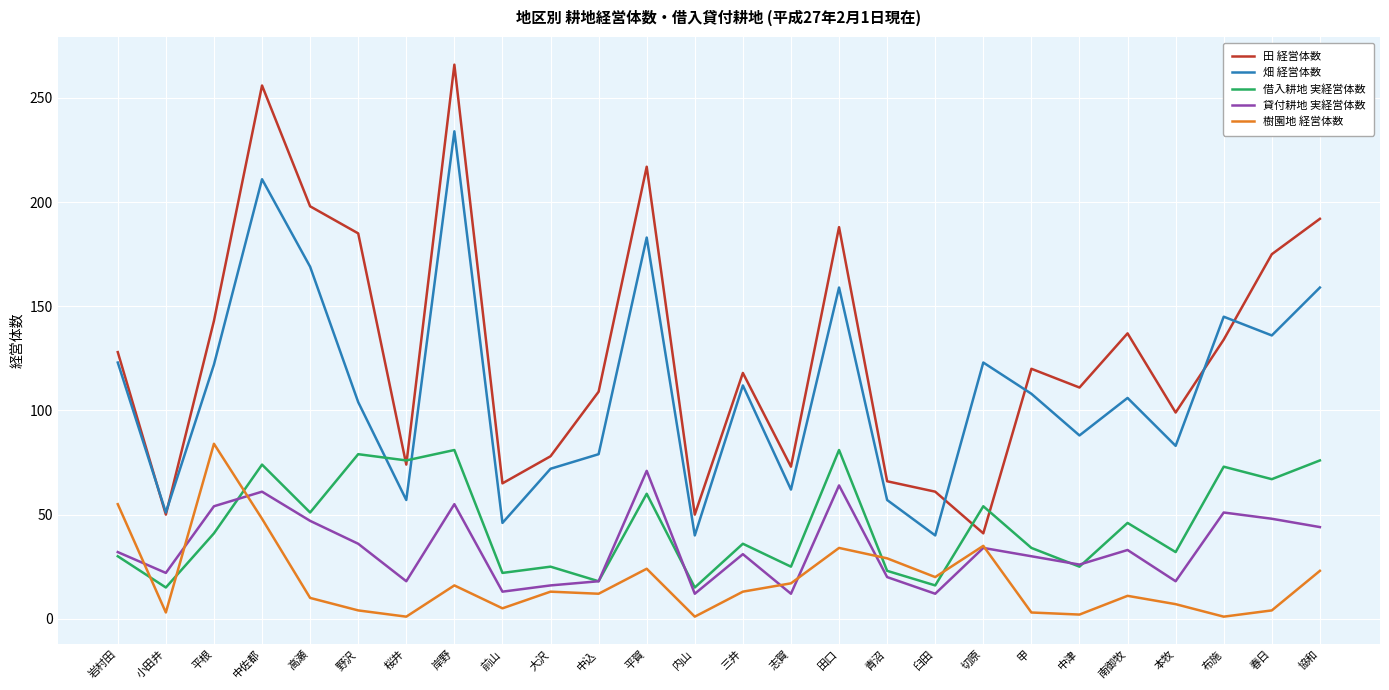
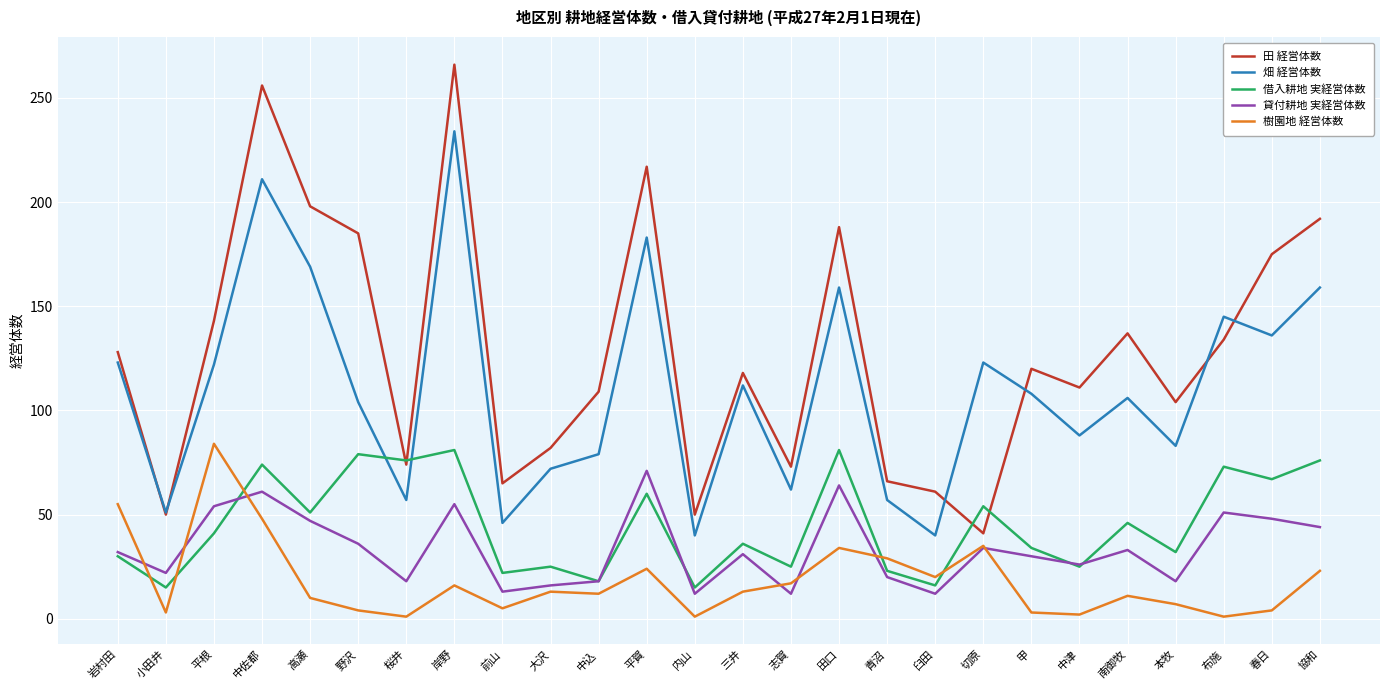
田 経営体数, 大沢: 78 -> 82
田 経営体数, 本牧: 99 -> 104
